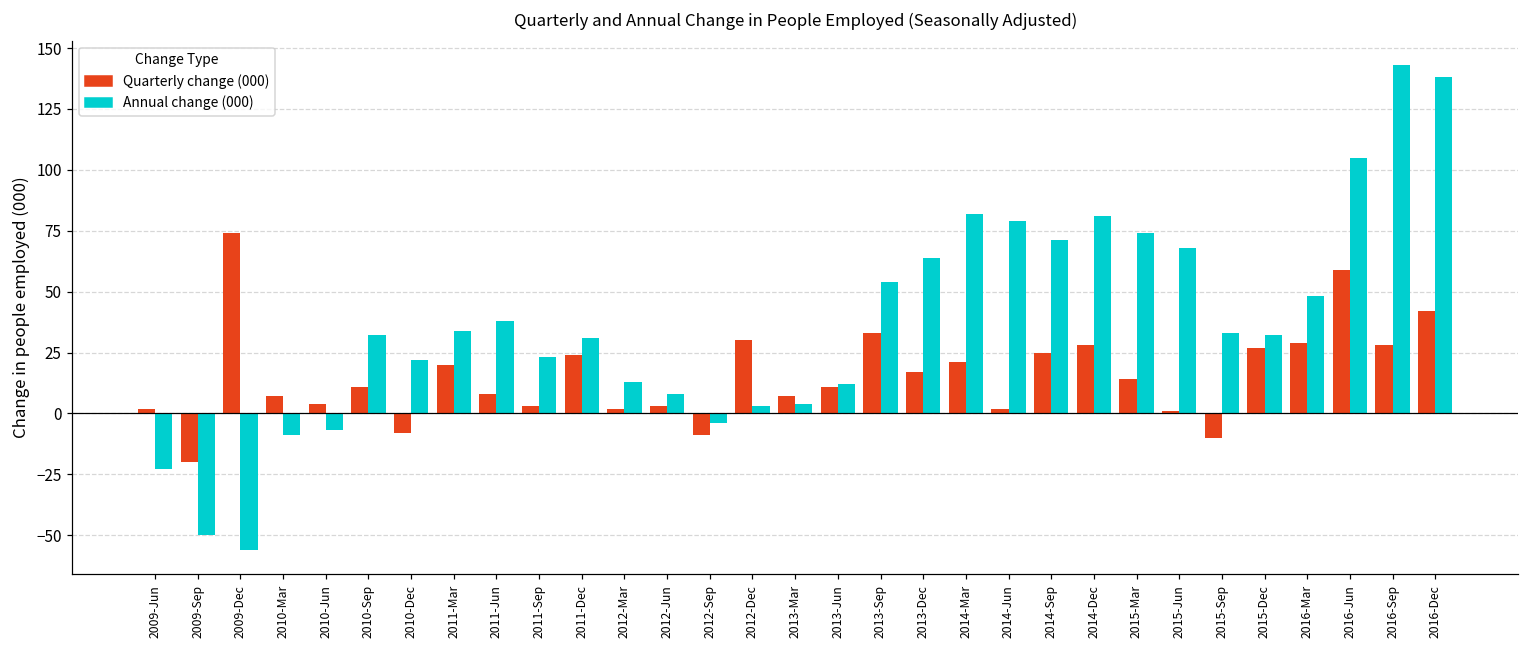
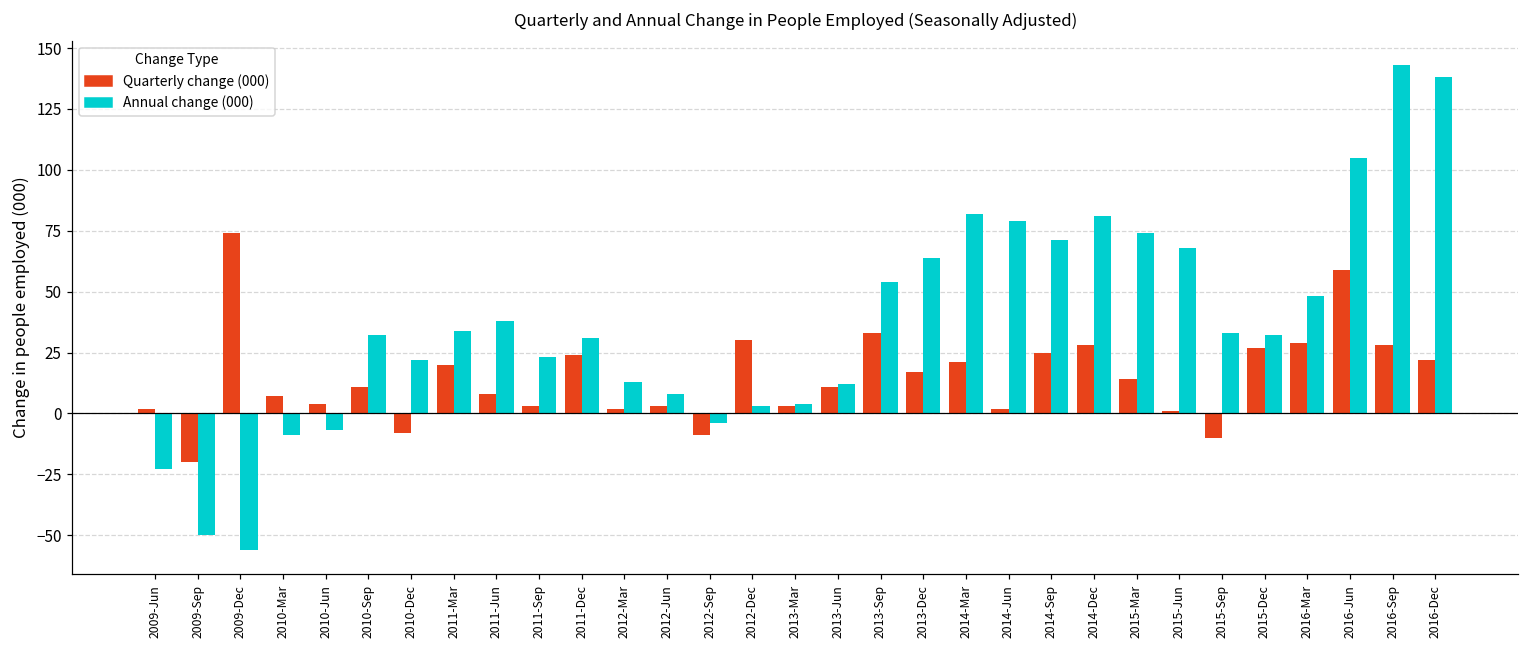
Quarterly change (000), 2013-Mar: 7 -> 3
Quarterly change (000), 2016-Dec: 42 -> 22
